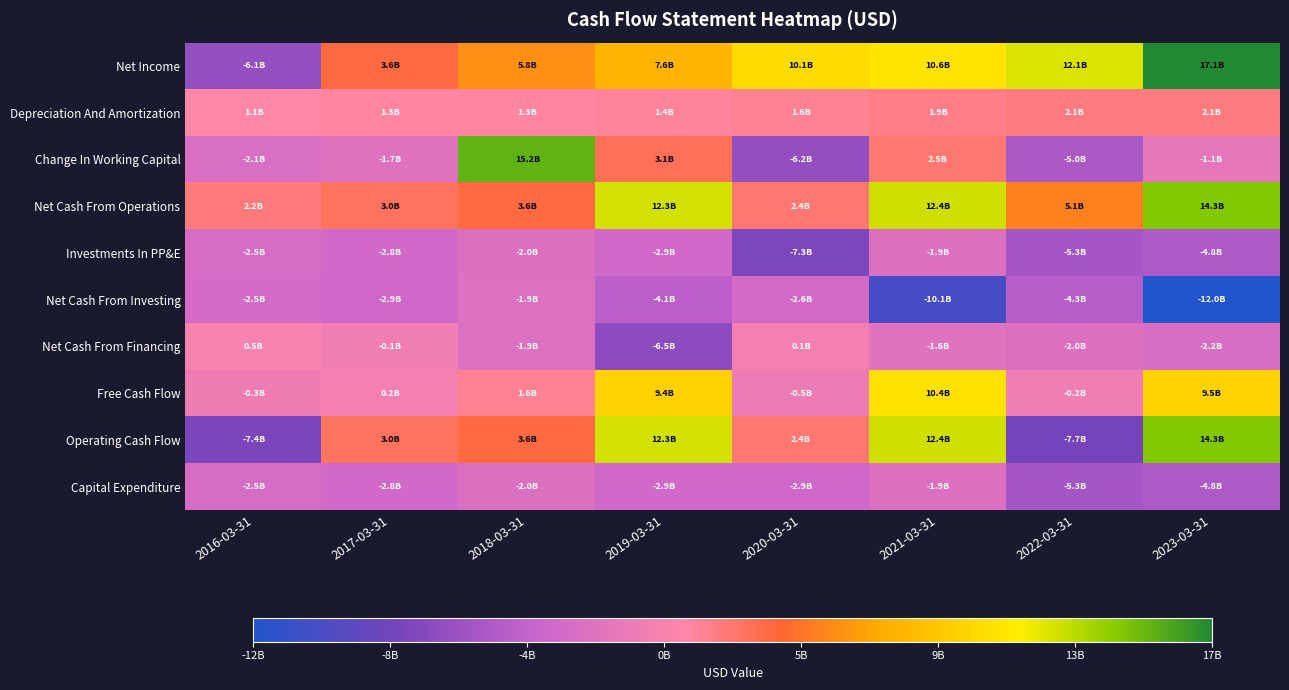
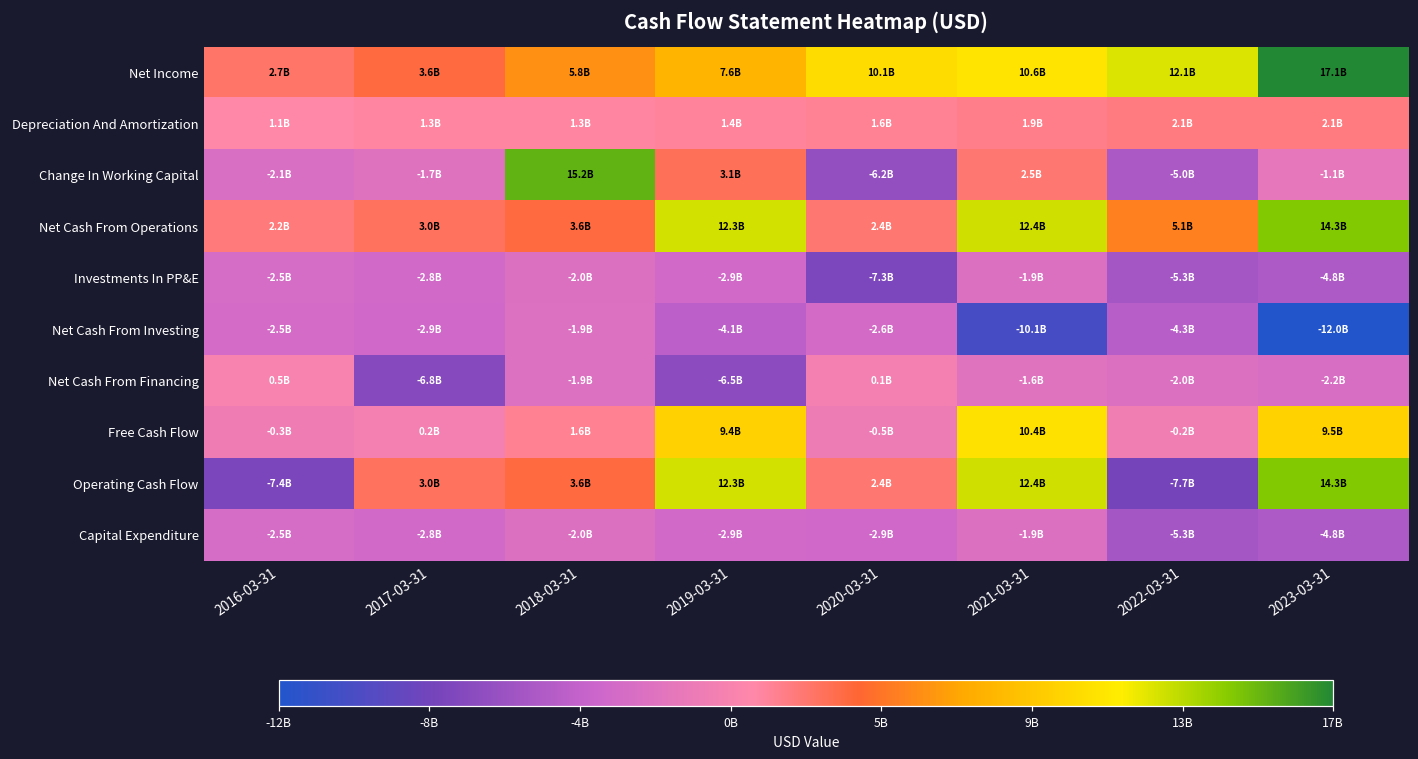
Net Income, 2016-03-31: -6.1B -> 2.7B
Net Cash From Financing, 2017-03-31: -0.1B -> -6.8B
